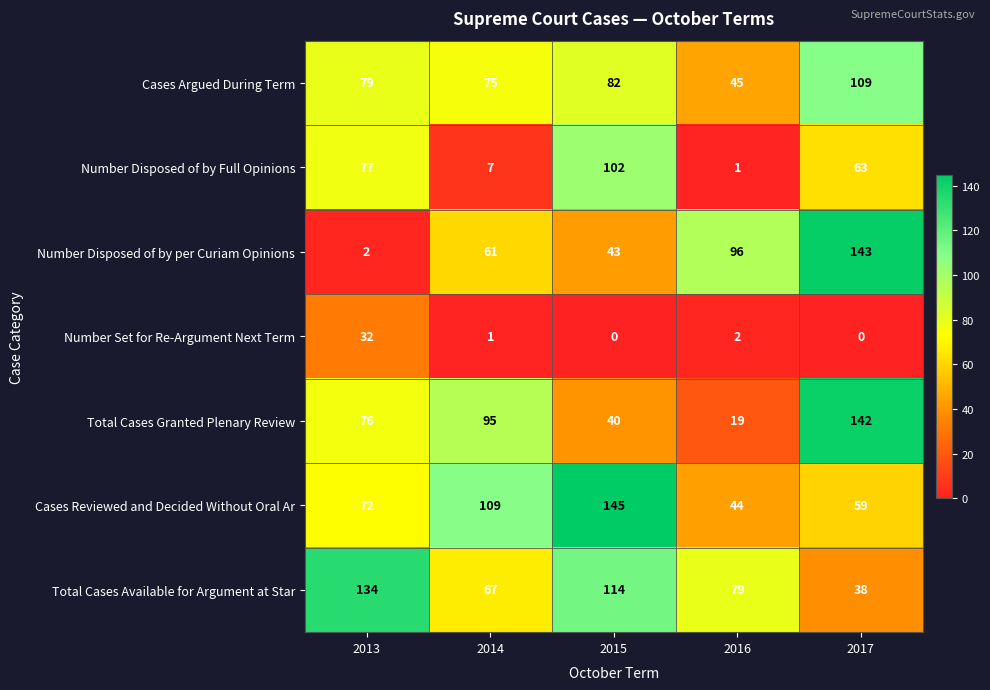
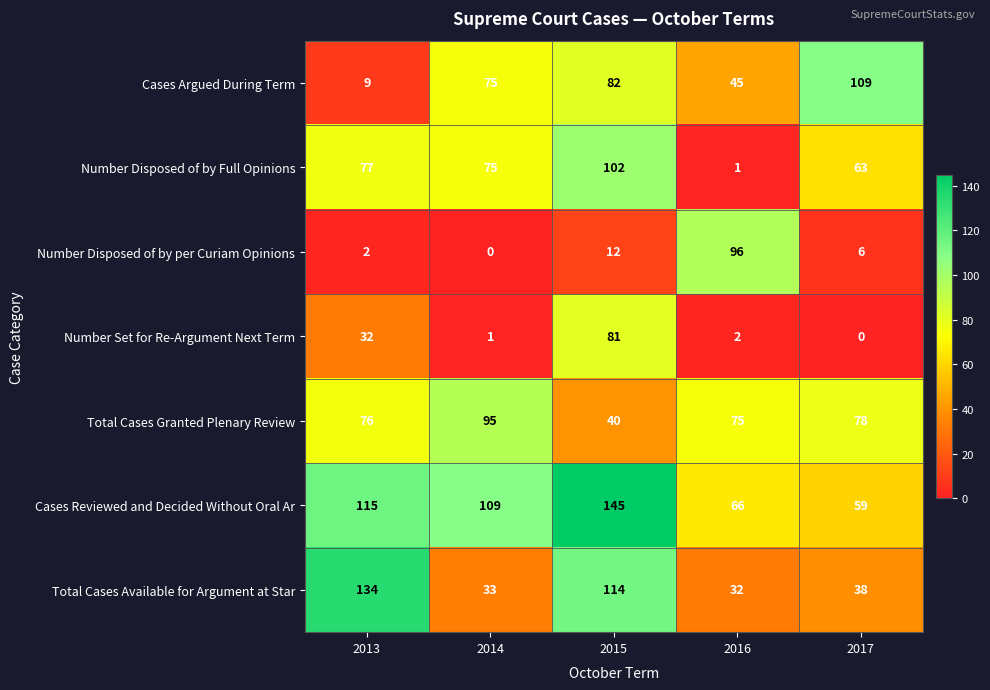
Cases Argued During Term, 2013: 79 -> 9
Number Disposed of by Full Opinions, 2014: 7 -> 75
Number Disposed of by per Curiam Opinions, 2014: 61 -> 0
Number Disposed of by per Curiam Opinions, 2015: 43 -> 12
Number Disposed of by per Curiam Opinions, 2017: 143 -> 6
Number Set for Re-Argument Next Term, 2015: 0 -> 81
Total Cases Granted Plenary Review, 2016: 19 -> 75
Total Cases Granted Plenary Review, 2017: 142 -> 78
Cases Reviewed and Decided Without Oral Ar, 2013: 72 -> 115
Cases Reviewed and Decided Without Oral Ar, 2016: 44 -> 66
Total Cases Available for Argument at Star, 2014: 67 -> 33
Total Cases Available for Argument at Star, 2016: 79 -> 32
